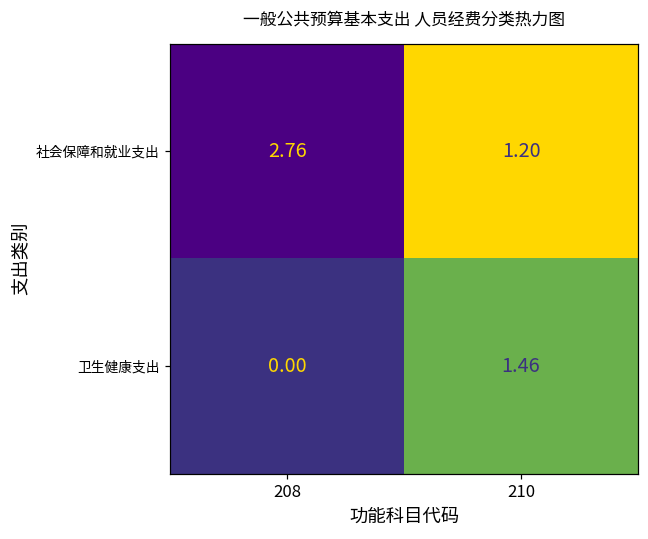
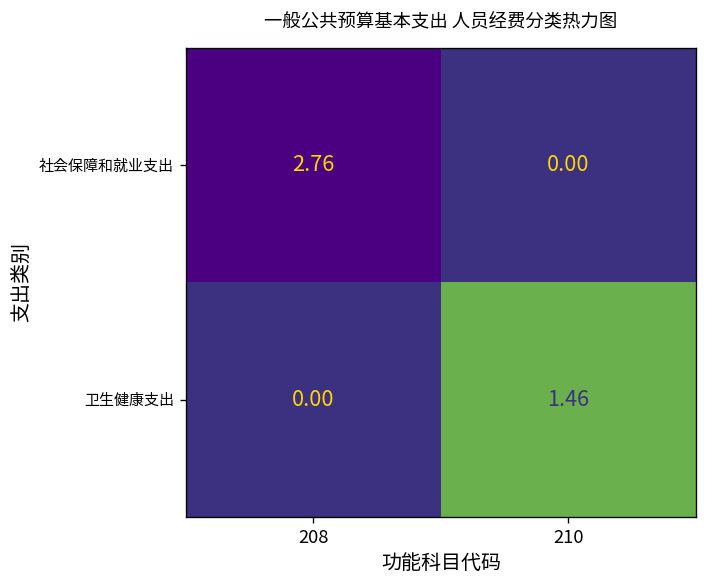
社会保障和就业支出, 210: 1.20 -> 0.00
